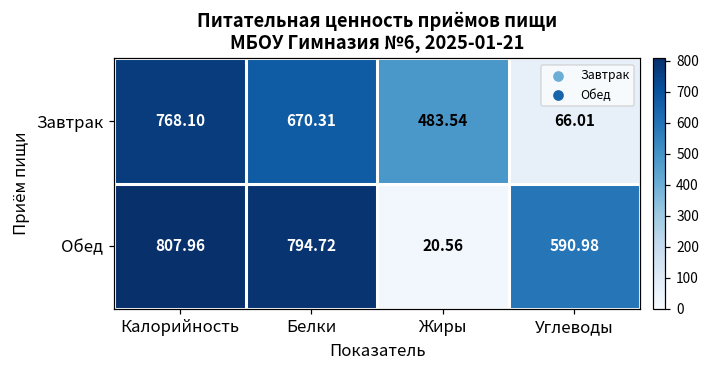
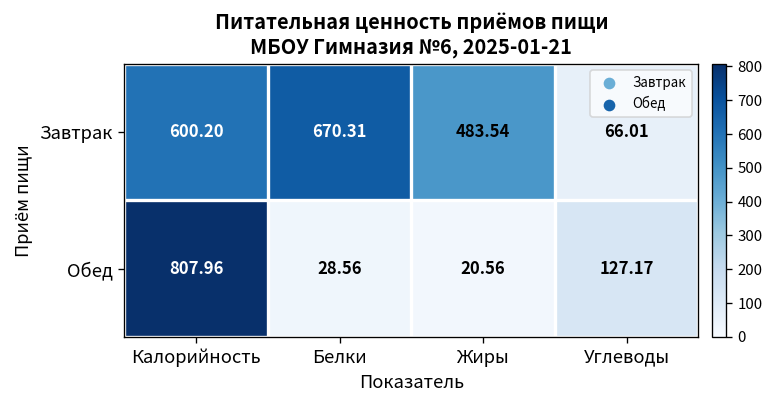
Завтрак, Калорийность: 768.10 -> 600.20
Обед, Белки: 794.72 -> 28.56
Обед, Углеводы: 590.98 -> 127.17
